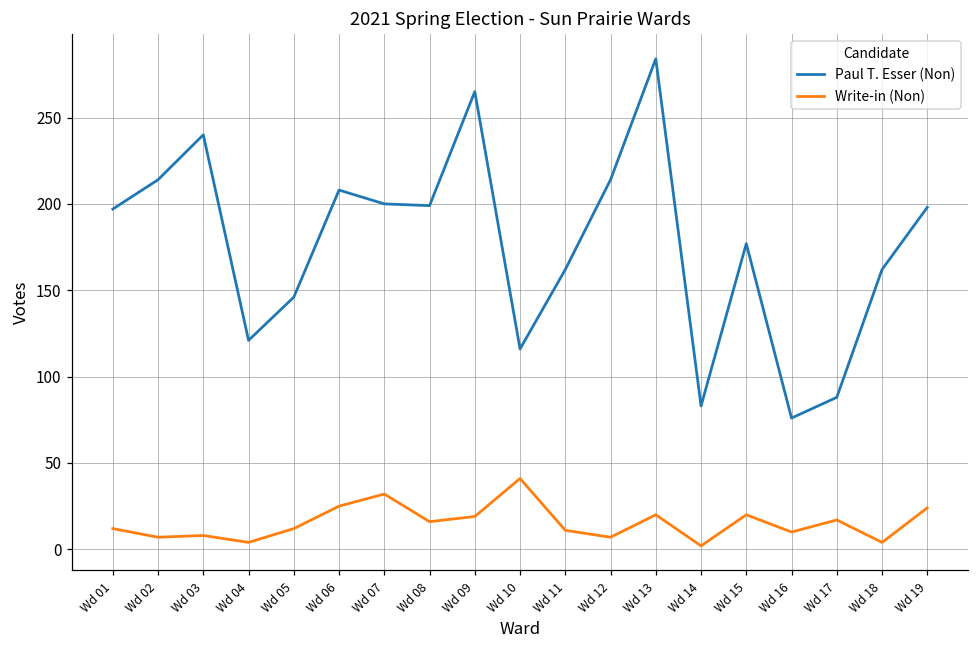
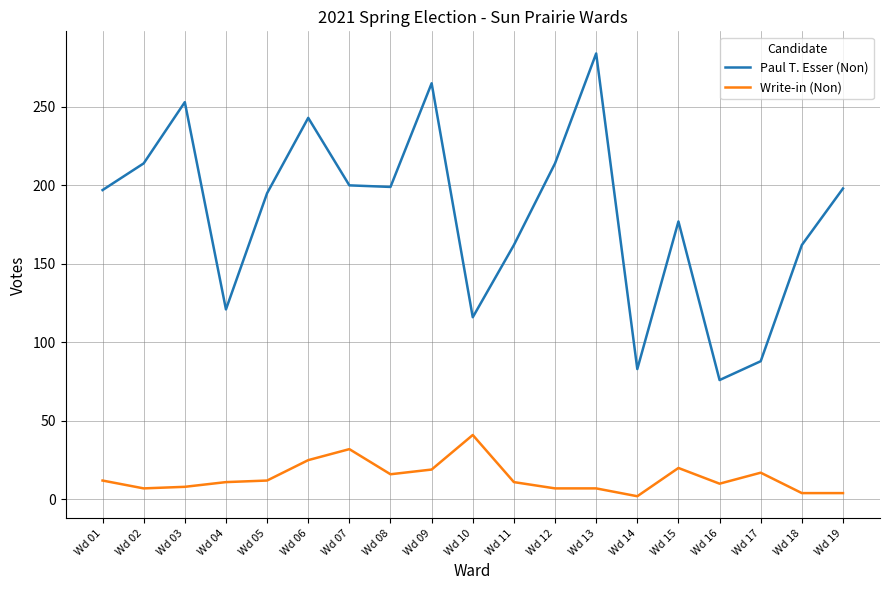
Paul T. Esser (Non), Wd 03: 240 -> 253
Write-in (Non), Wd 04: 4 -> 11
Paul T. Esser (Non), Wd 05: 146 -> 195
Paul T. Esser (Non), Wd 06: 208 -> 243
Write-in (Non), Wd 13: 20 -> 7
Write-in (Non), Wd 19: 24 -> 4
